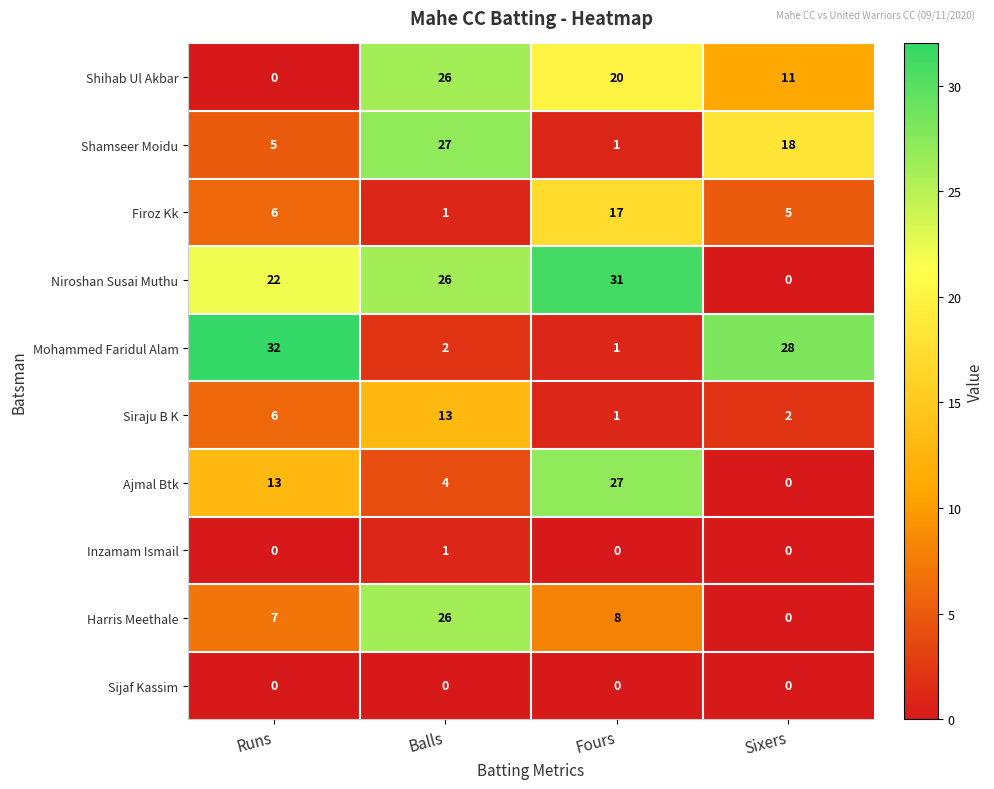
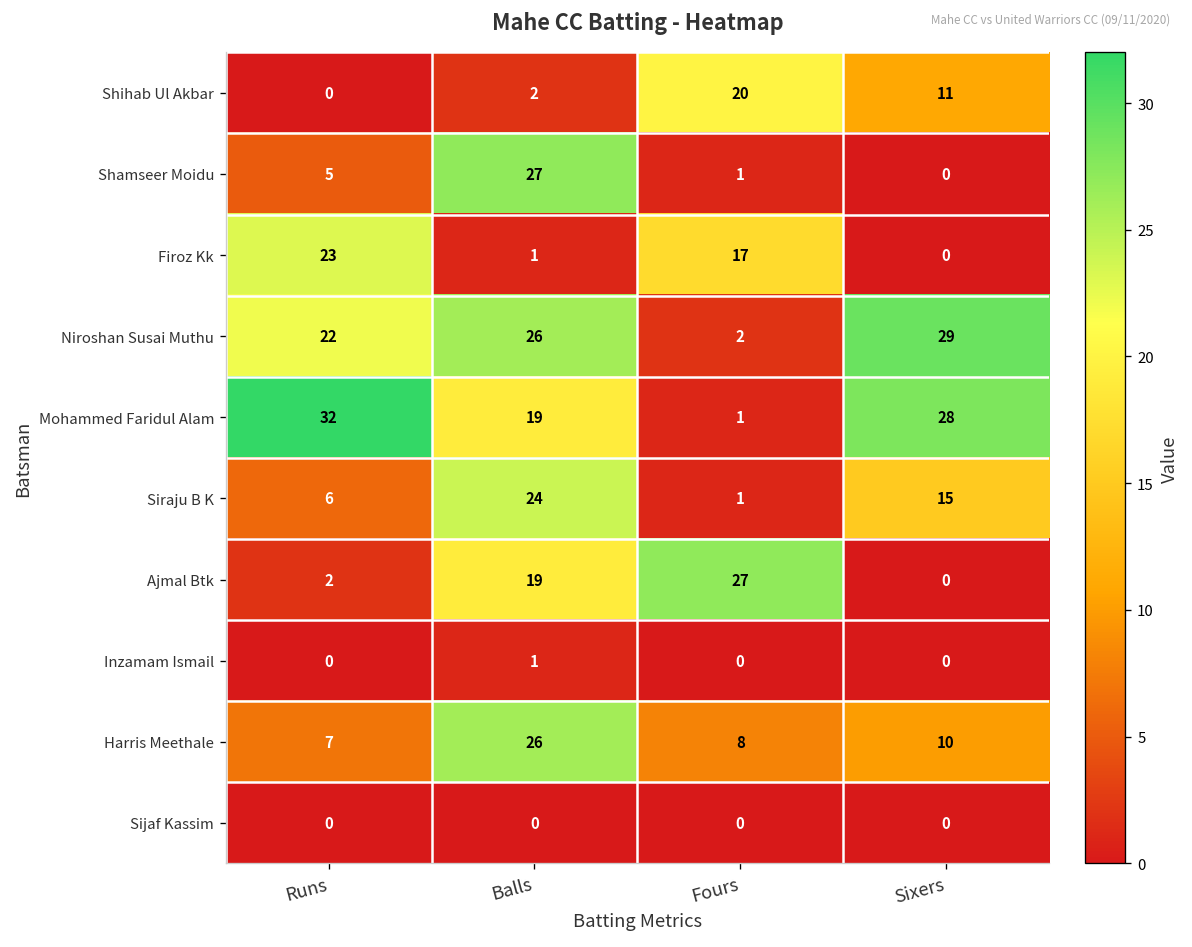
Shihab Ul Akbar, Balls: 26 -> 2
Shamseer Moidu, Sixers: 18 -> 0
Firoz Kk, Runs: 6 -> 23
Firoz Kk, Sixers: 5 -> 0
Niroshan Susai Muthu, Fours: 31 -> 2
Niroshan Susai Muthu, Sixers: 0 -> 29
Mohammed Faridul Alam, Balls: 2 -> 19
Siraju B K, Balls: 13 -> 24
Siraju B K, Sixers: 2 -> 15
Ajmal Btk, Runs: 13 -> 2
Ajmal Btk, Balls: 4 -> 19
Harris Meethale, Sixers: 0 -> 10
